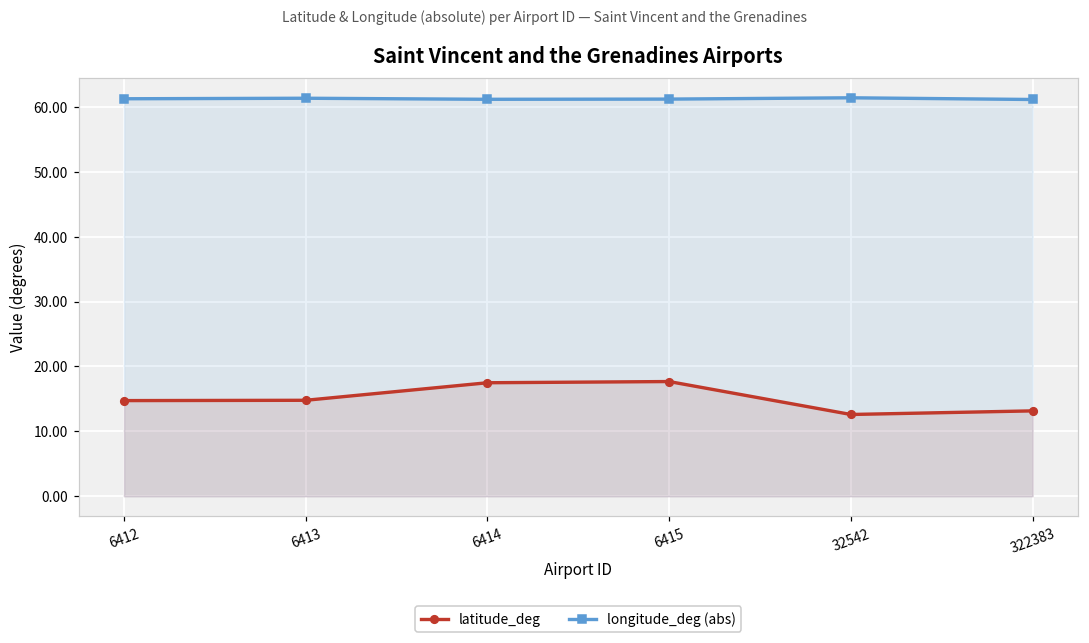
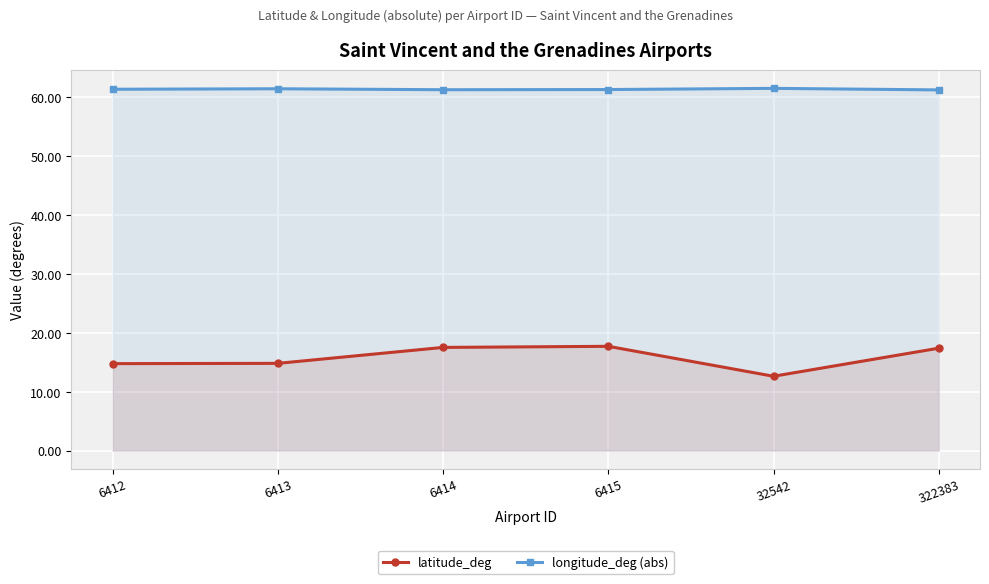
latitude_deg, 322383: 13 -> 17
